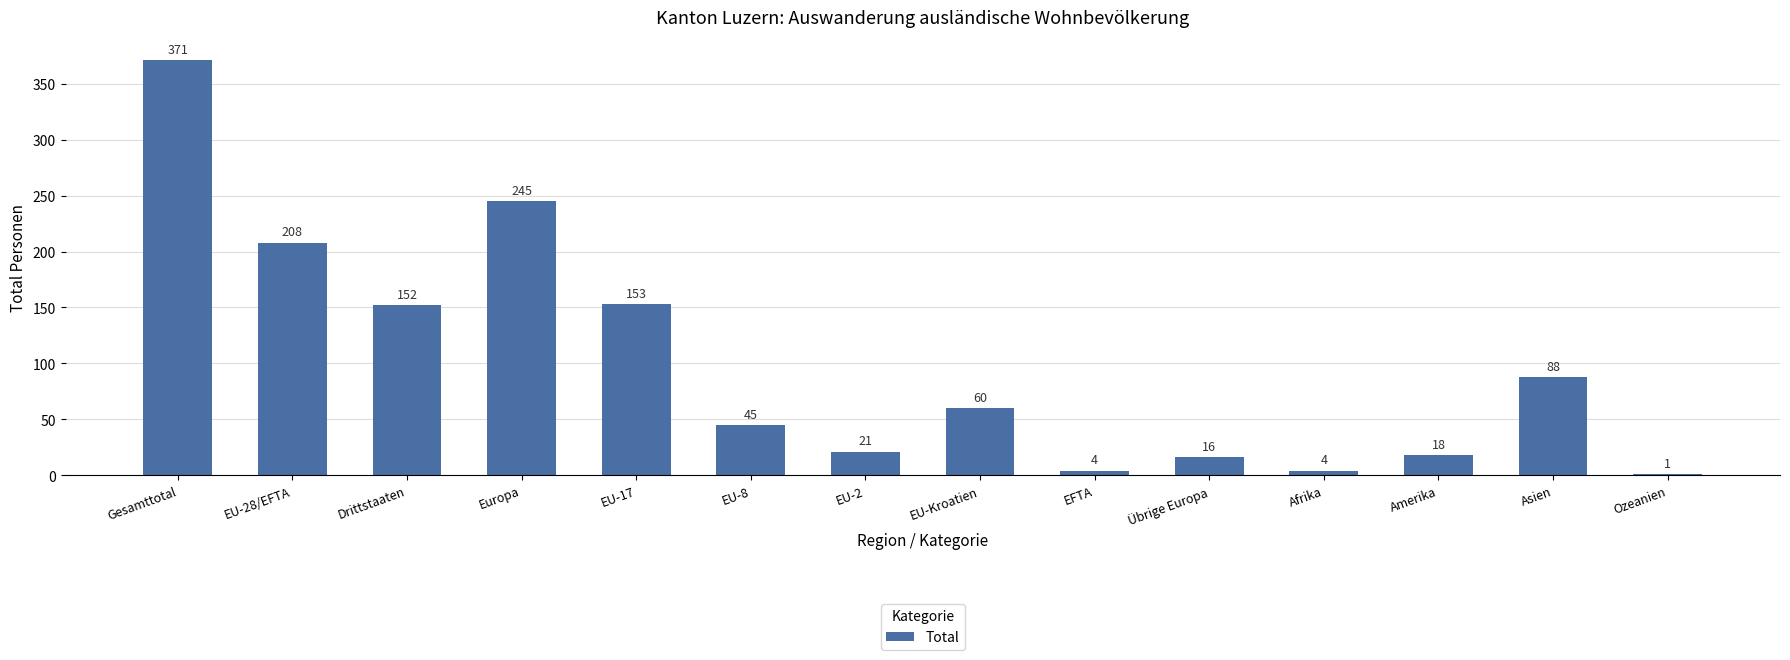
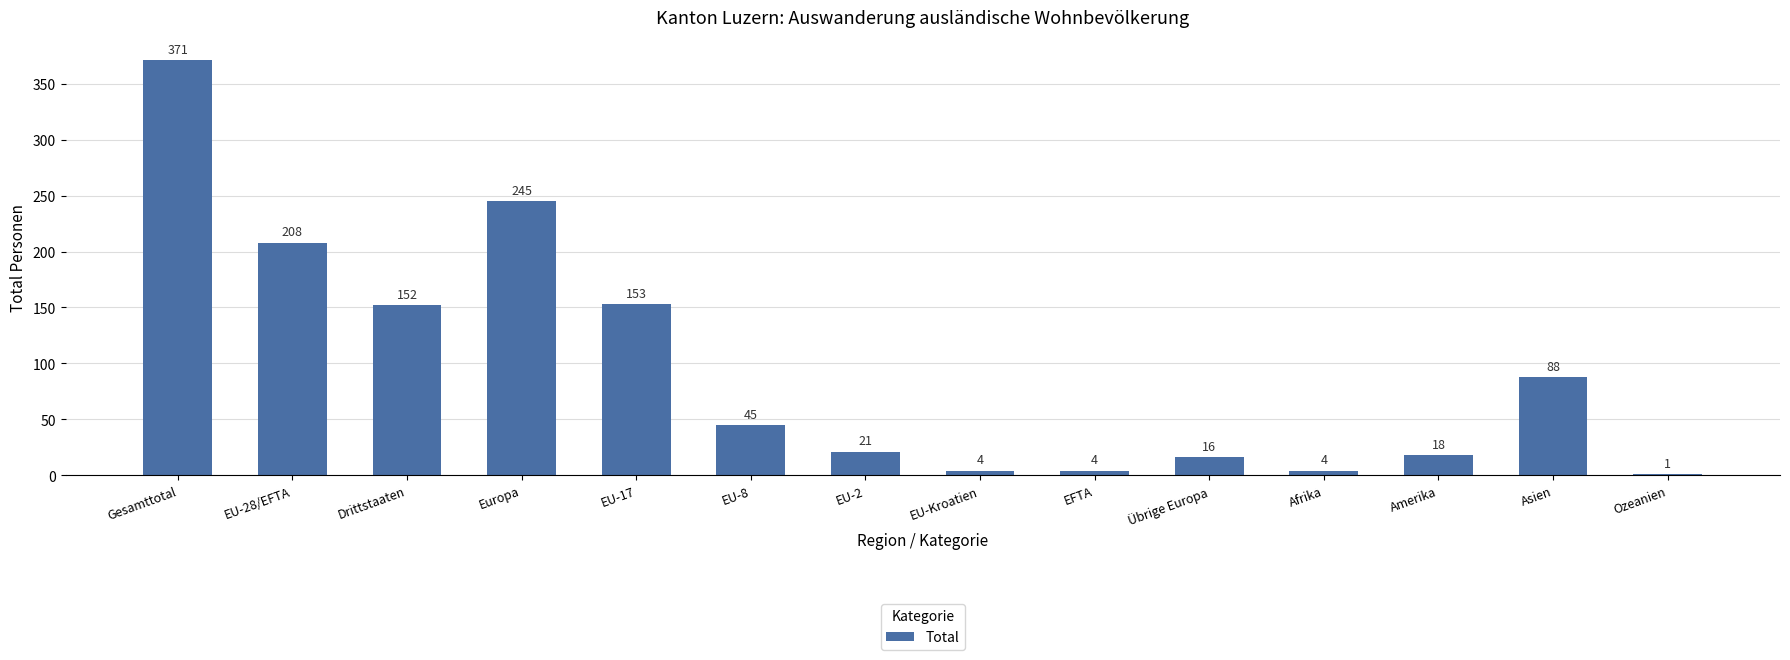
EU-Kroatien: 60 -> 4
